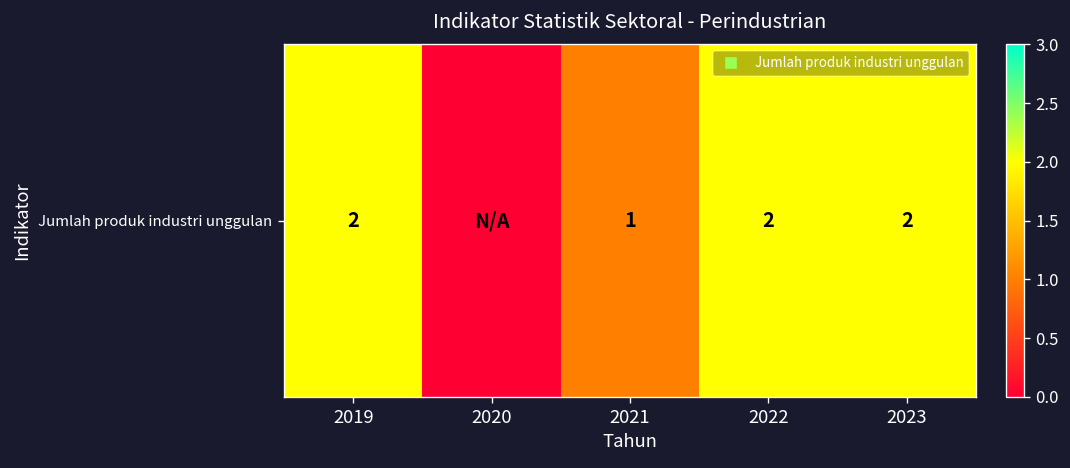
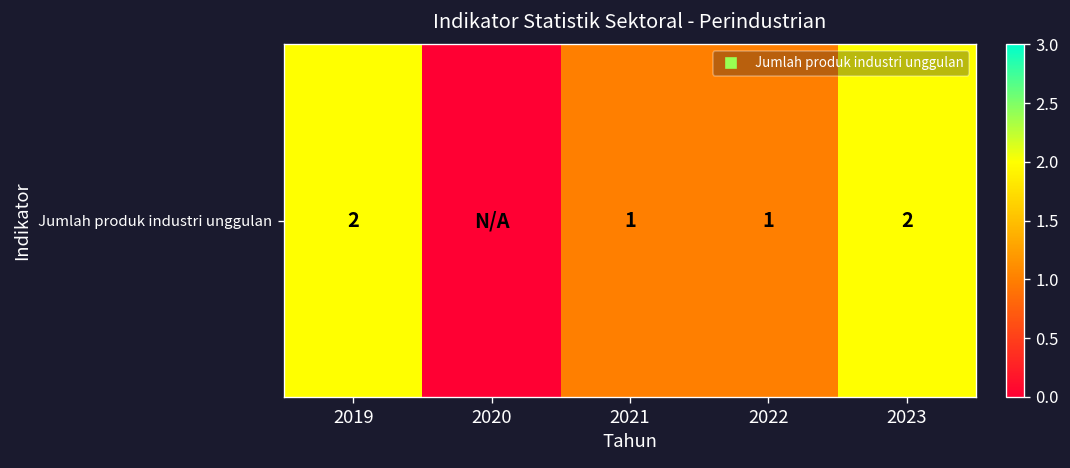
Jumlah produk industri unggulan, 2022: 2 -> 1
